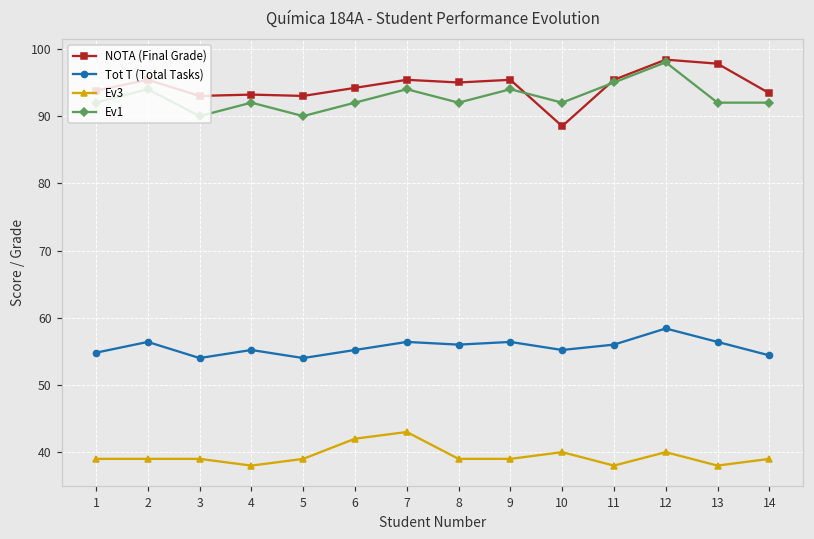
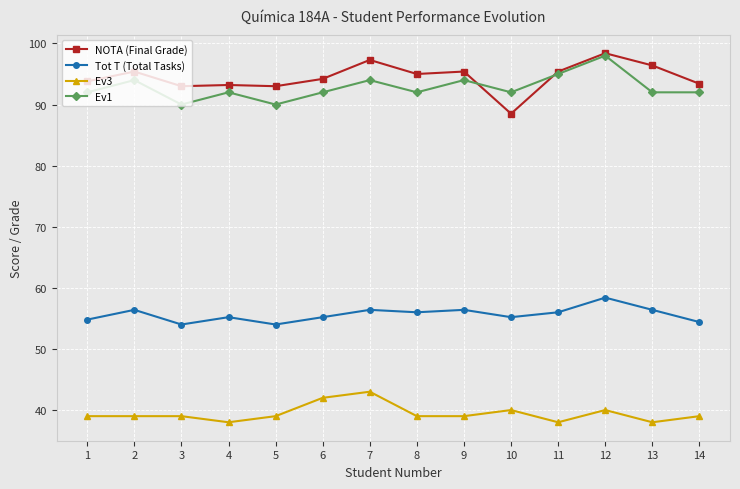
NOTA (Final Grade), 7: 95 -> 97
NOTA (Final Grade), 13: 98 -> 96
